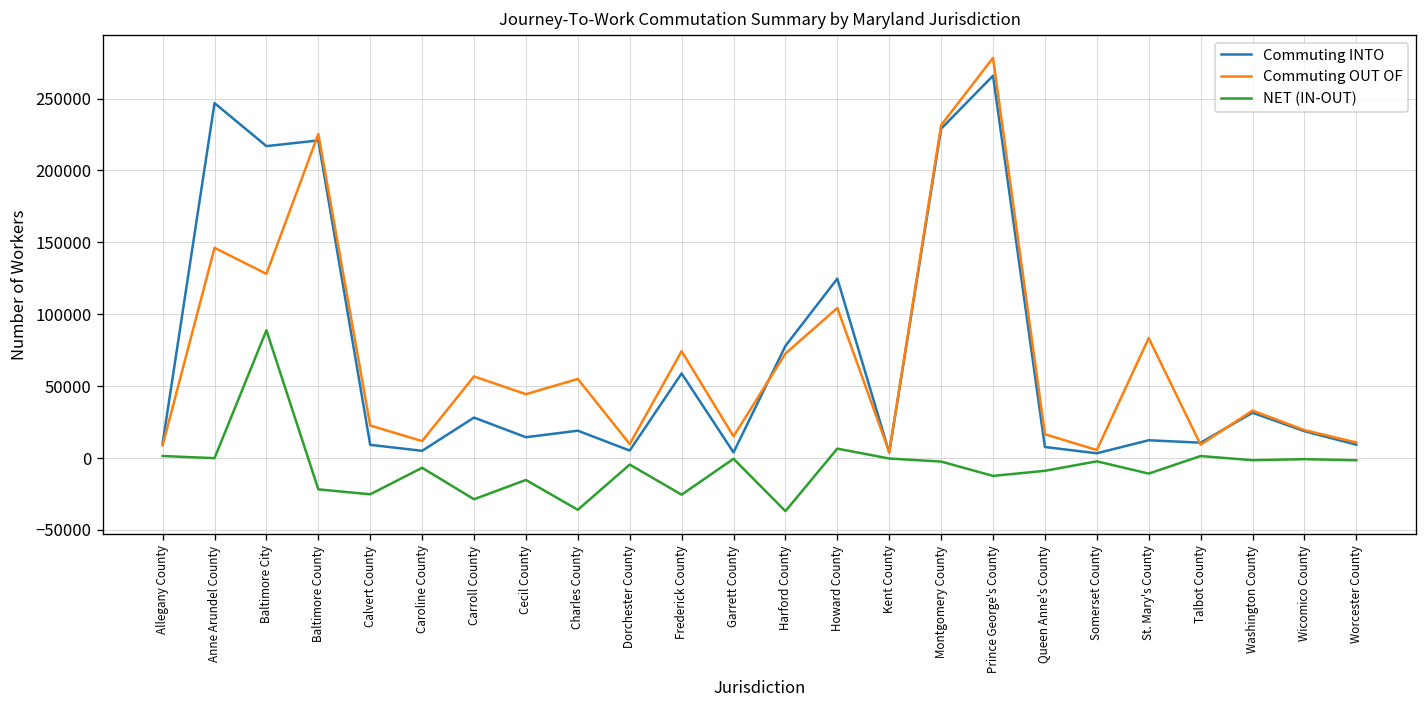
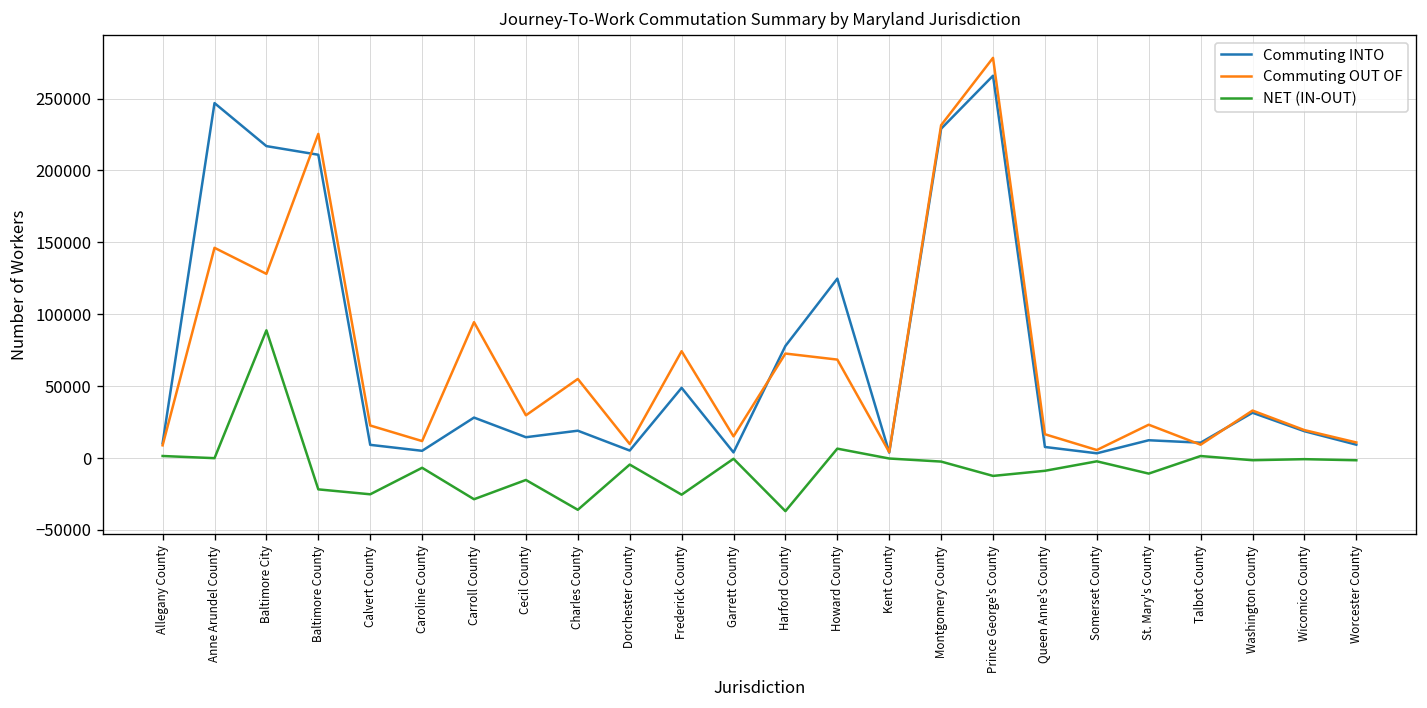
Commuting INTO, Baltimore County: 221000 -> 211000
Commuting OUT OF, Carroll County: 57000 -> 94000
Commuting OUT OF, Cecil County: 44000 -> 30000
Commuting INTO, Frederick County: 59000 -> 49000
Commuting OUT OF, Howard County: 104000 -> 68000
Commuting OUT OF, St. Mary's County: 83000 -> 23000
